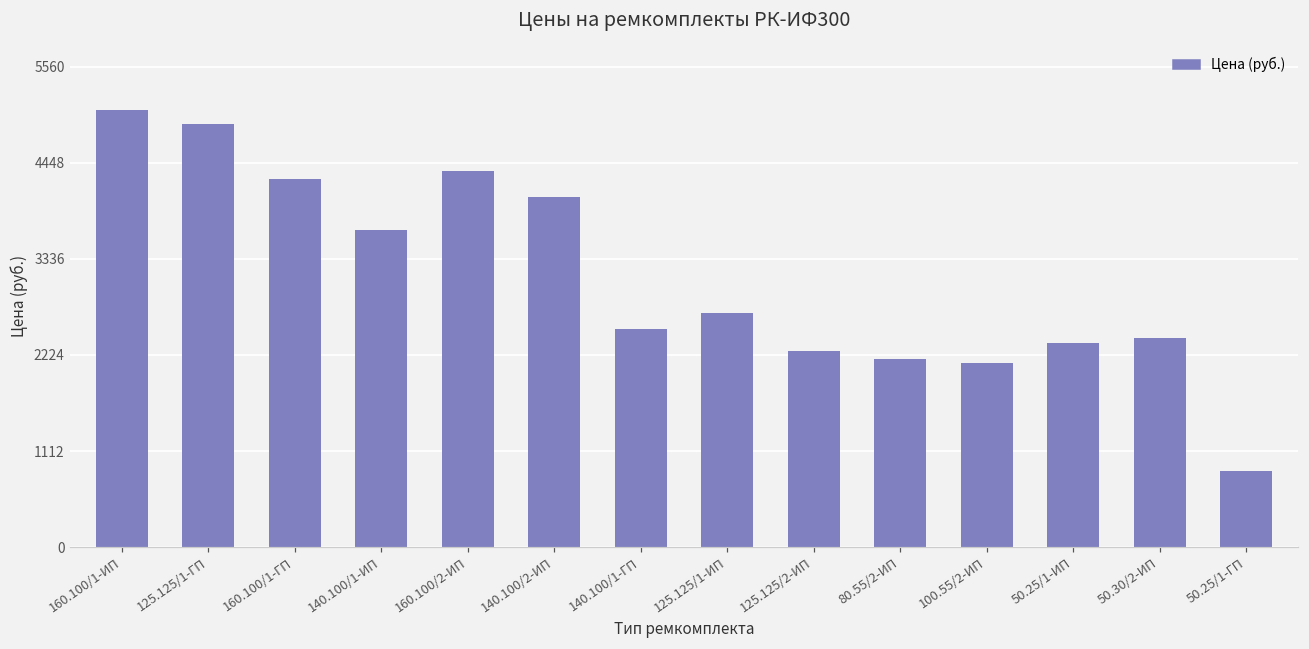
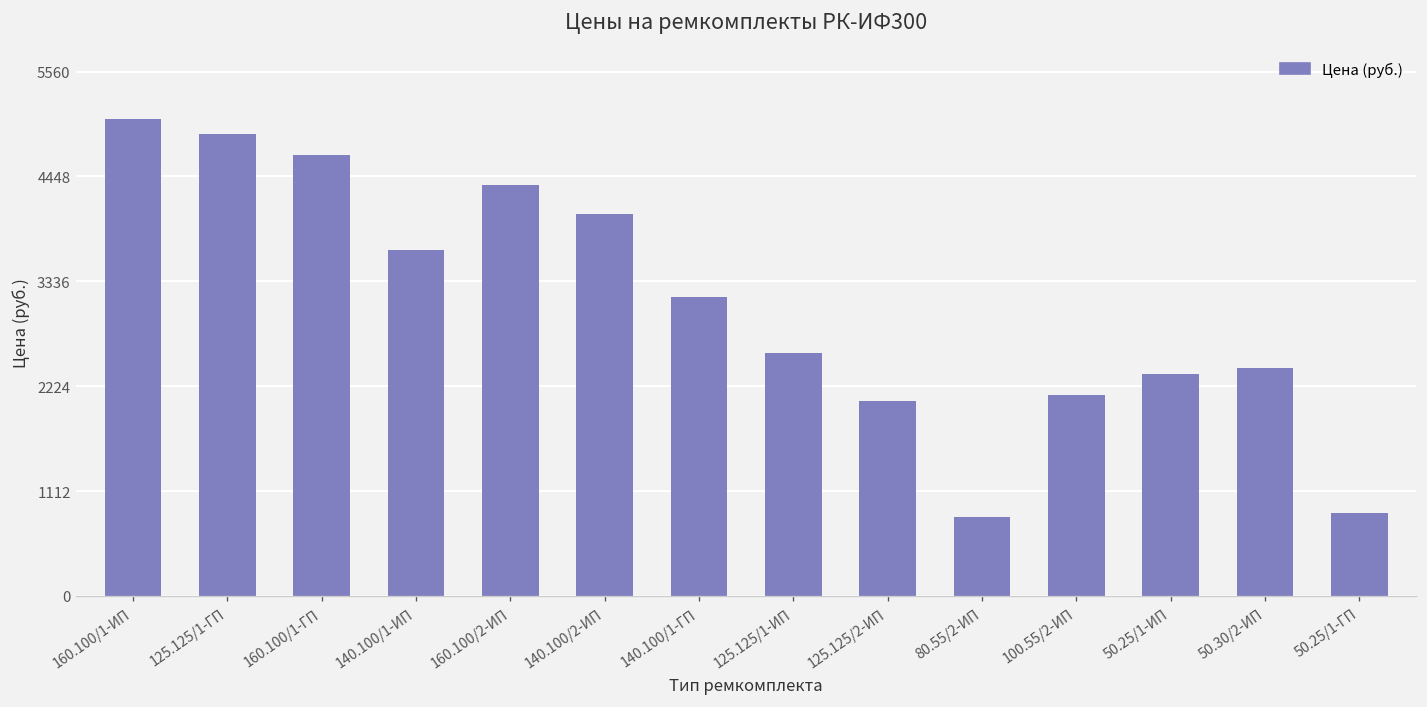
160.100/1-ГП: 4300 -> 4700
140.100/1-ГП: 2500 -> 3200
125.125/1-ИП: 2700 -> 2600
125.125/2-ИП: 2300 -> 2100
80.55/2-ИП: 2200 -> 800
